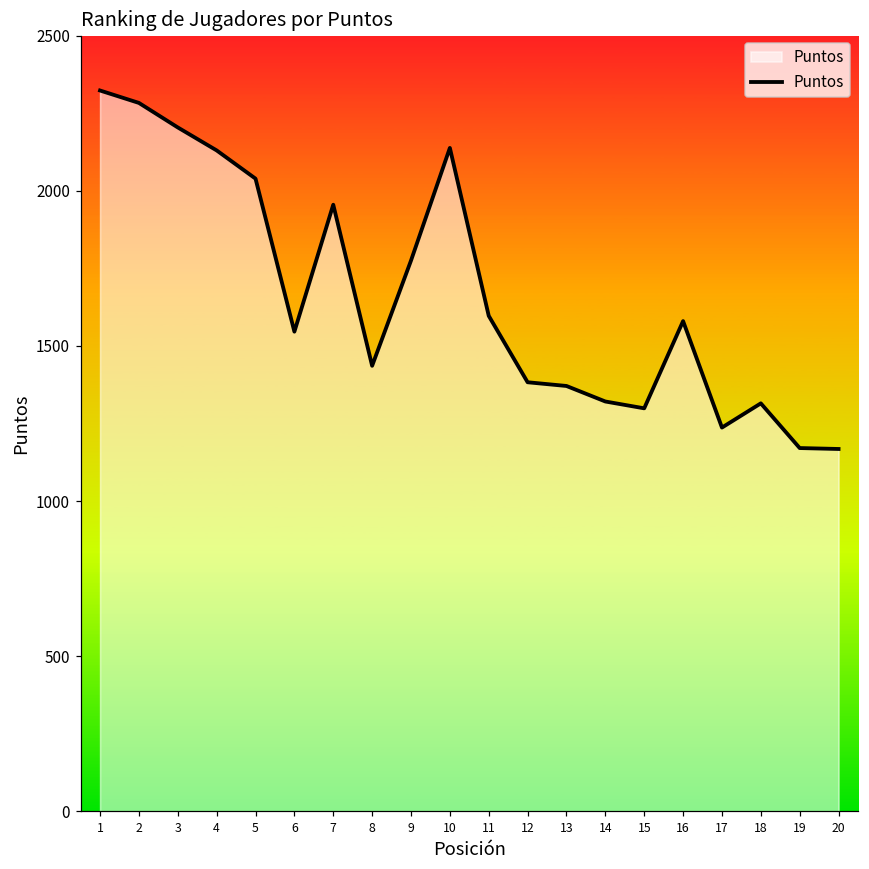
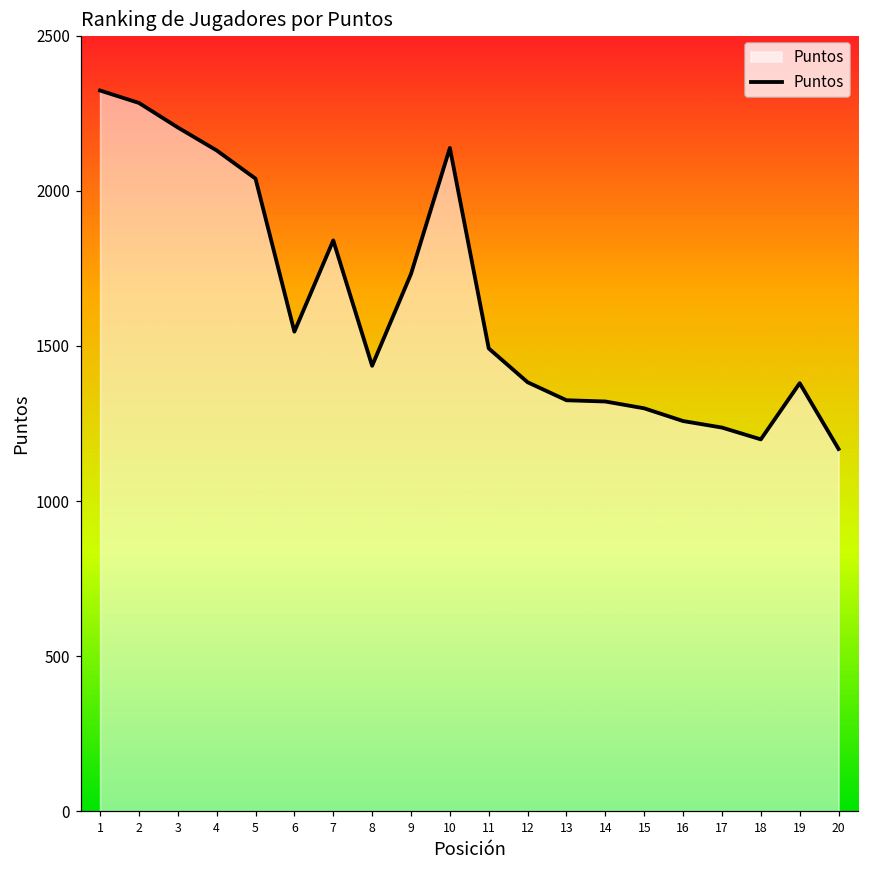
7: 1960 -> 1840
9: 1780 -> 1730
11: 1600 -> 1490
13: 1370 -> 1330
16: 1580 -> 1260
18: 1320 -> 1200
19: 1170 -> 1380
